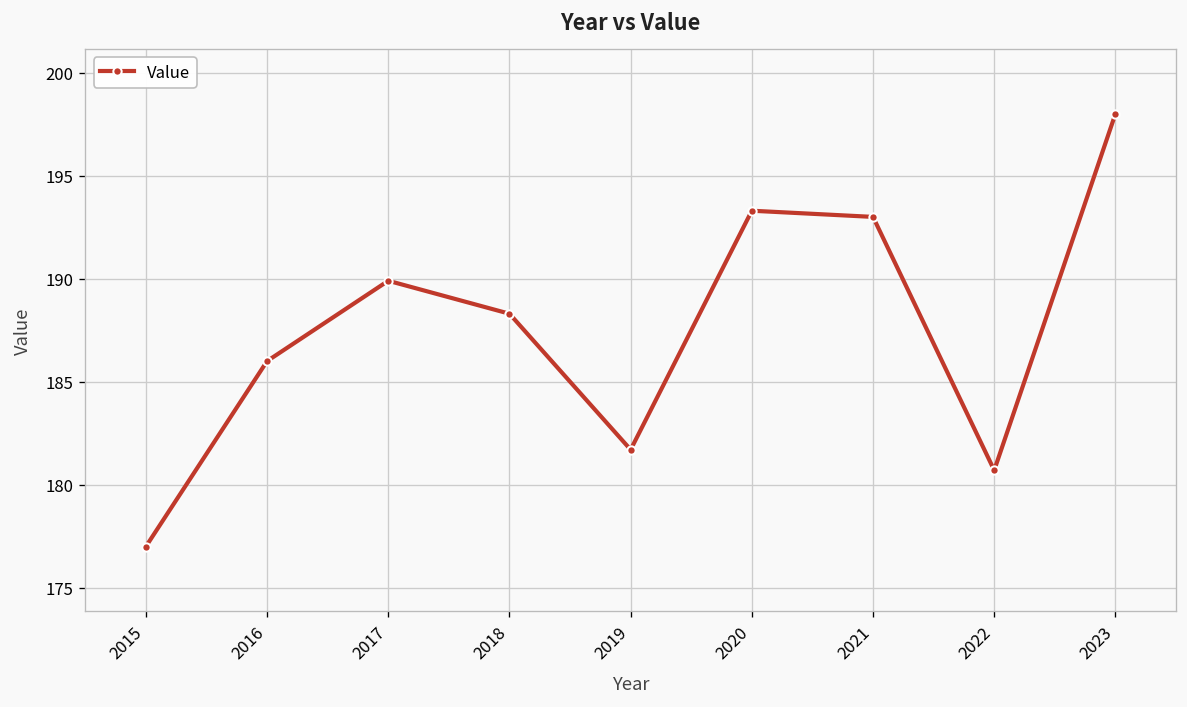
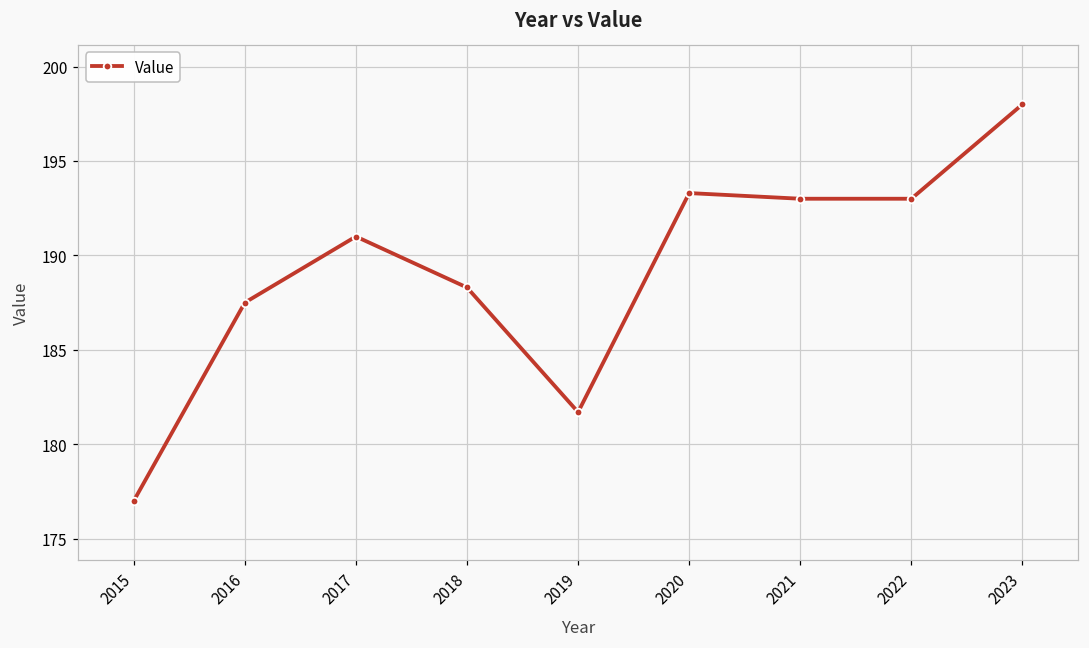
2016: 186.0 -> 187.5
2017: 189.9 -> 191.0
2022: 180.7 -> 193.0
